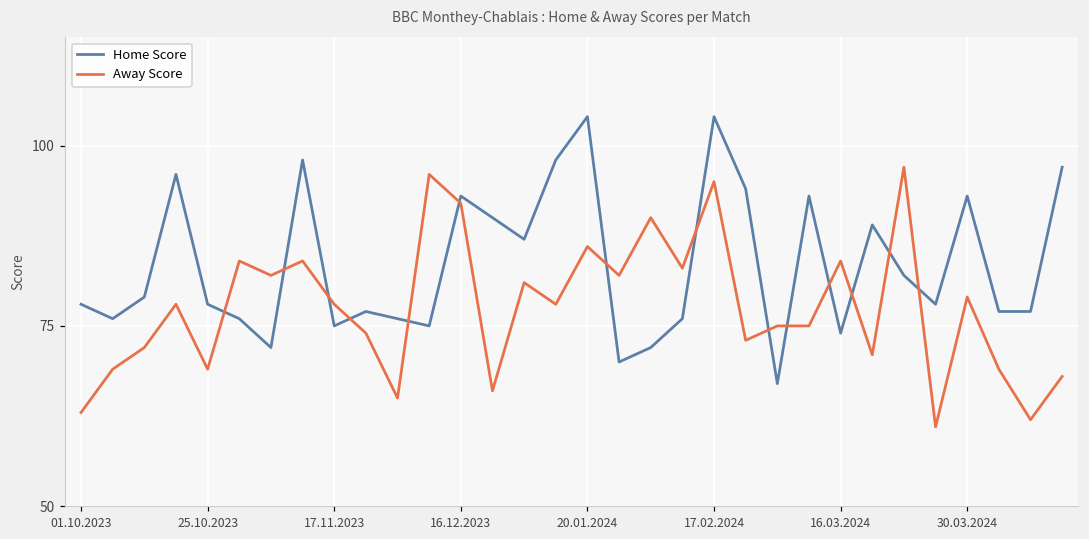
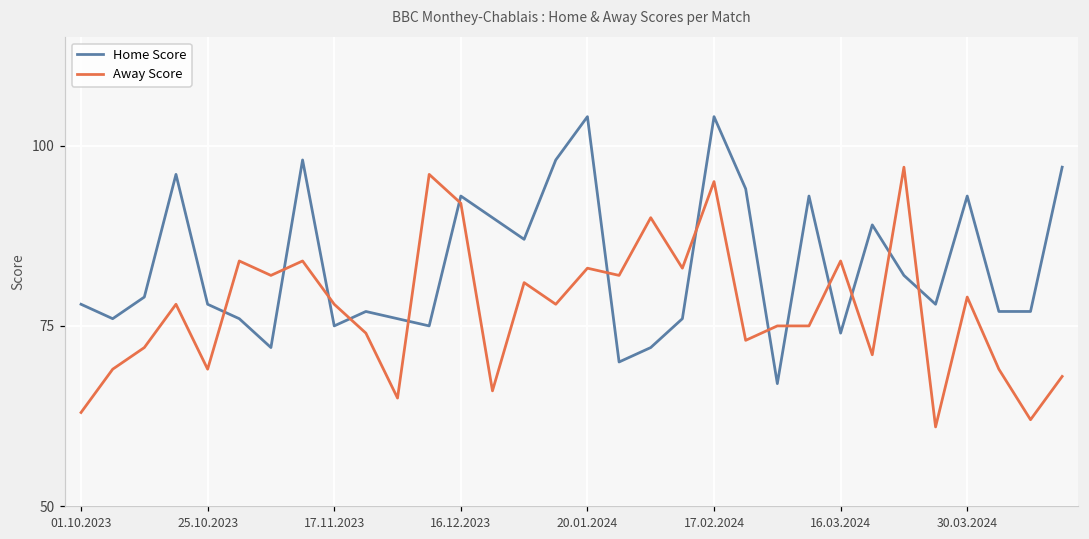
Away Score, 20.01.2024: 86 -> 83
